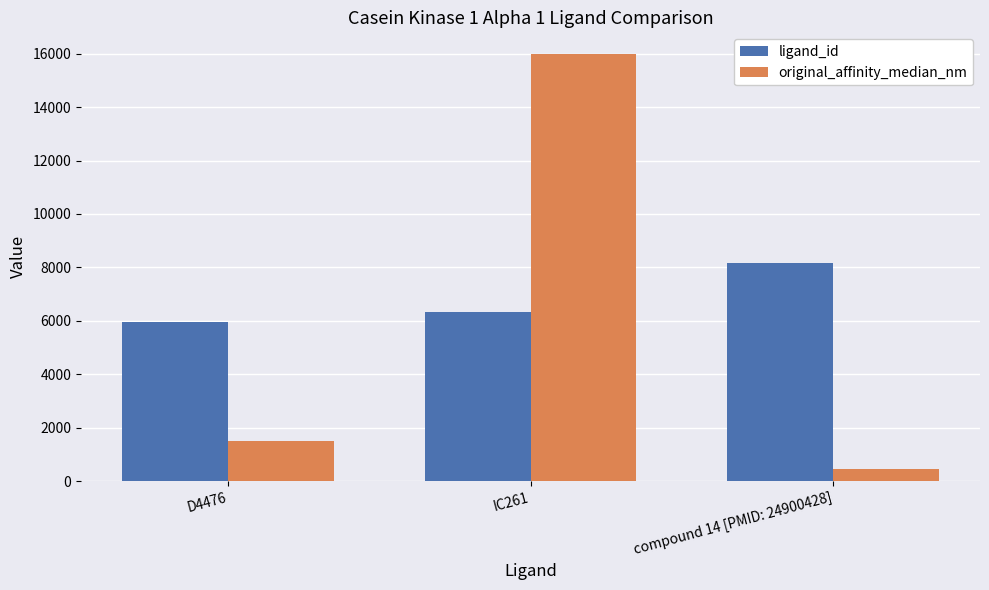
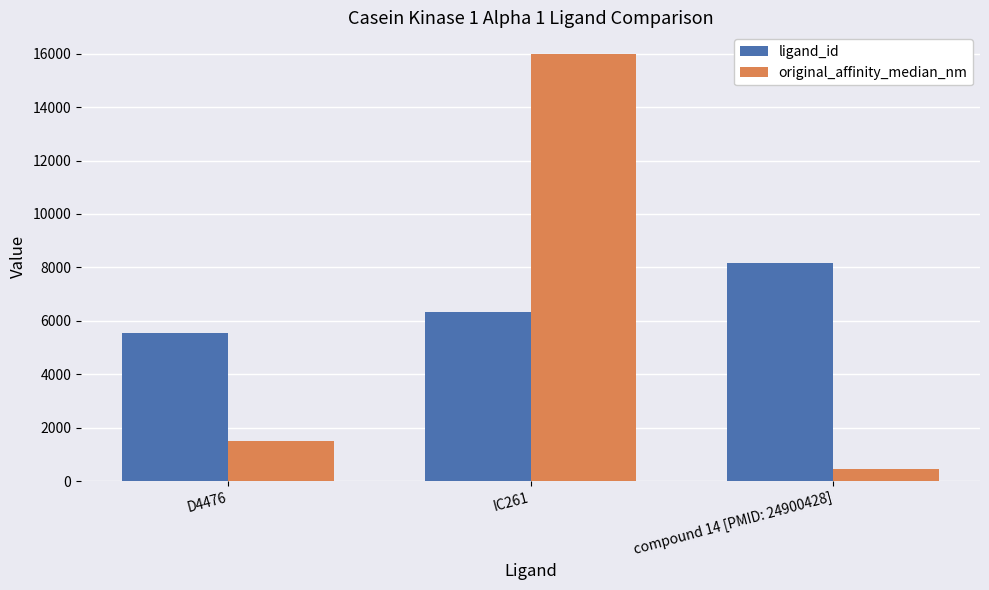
ligand_id, D4476: 5900 -> 5500
